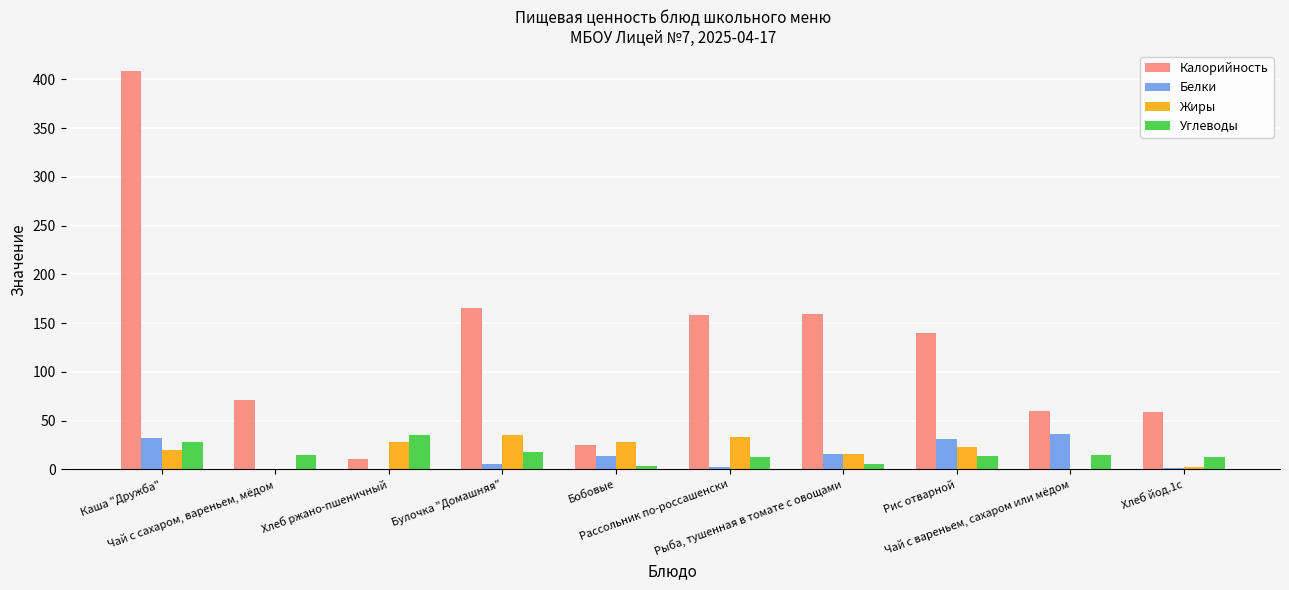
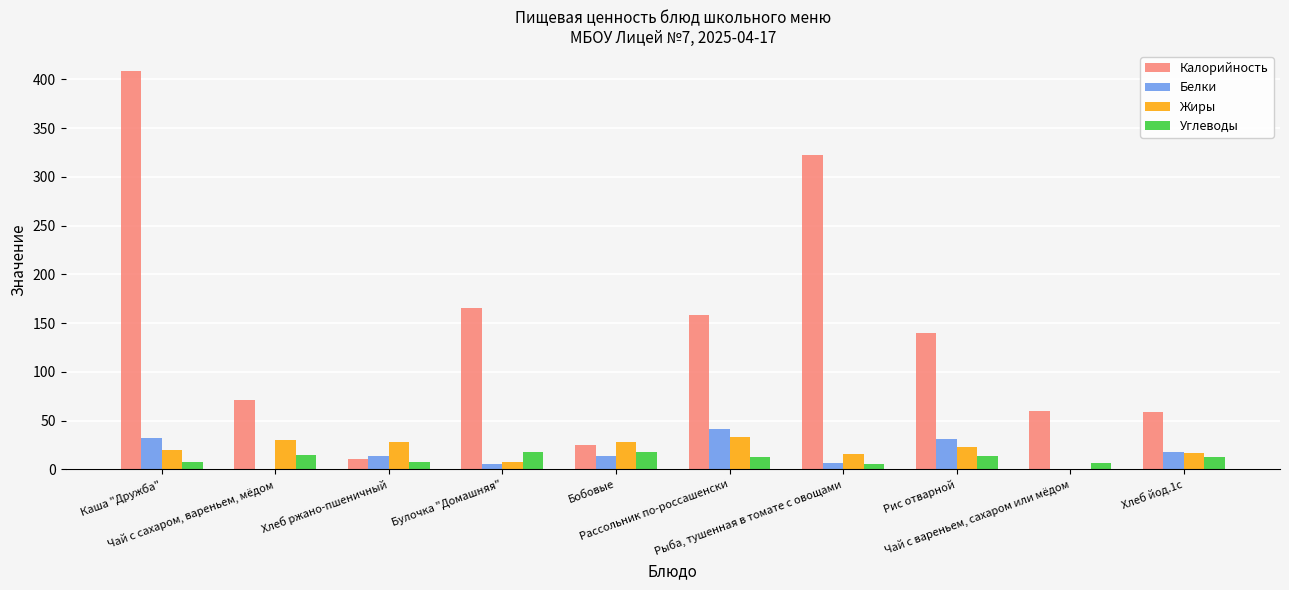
Углеводы, Каша "Дружба": 30 -> 10
Жиры, Чай с сахаром, вареньем, мёдом: 0 -> 30
Белки, Хлеб ржано-пшеничный: 0 -> 10
Углеводы, Хлеб ржано-пшеничный: 30 -> 10
Жиры, Булочка "Домашняя": 30 -> 10
Углеводы, Бобовые: 0 -> 20
Белки, Рассольник по-россашенски: 0 -> 40
Калорийность, Рыба, тушенная в томате с овощами: 160 -> 320
Белки, Рыба, тушенная в томате с овощами: 20 -> 10
Белки, Чай с вареньем, сахаром или мёдом: 40 -> 0
Углеводы, Чай с вареньем, сахаром или мёдом: 20 -> 10
Белки, Хлеб йод.1с: 0 -> 20
Жиры, Хлеб йод.1с: 0 -> 20
